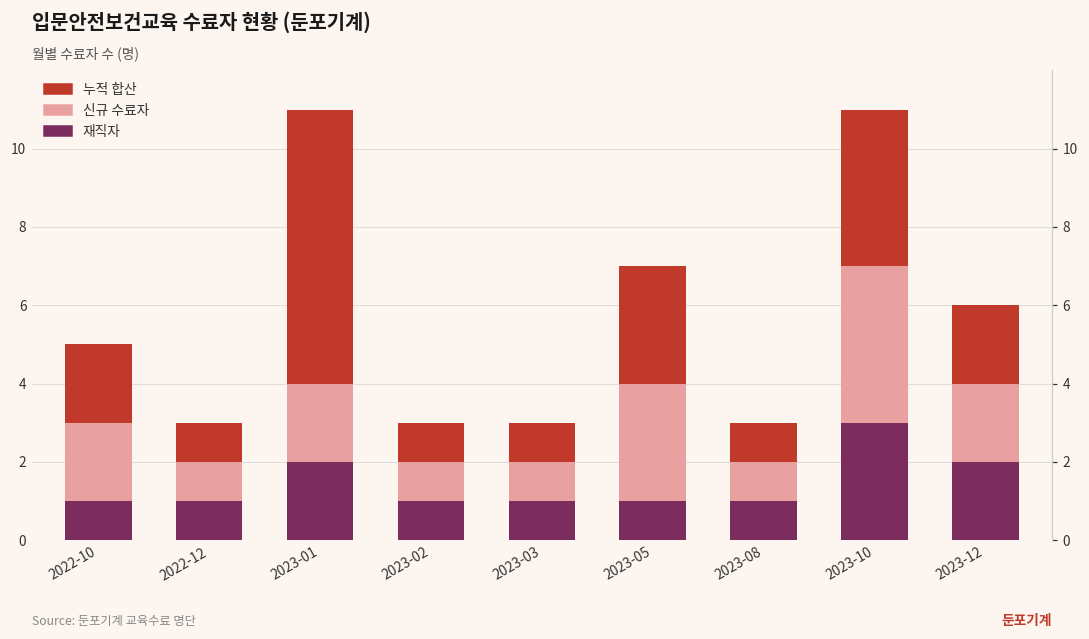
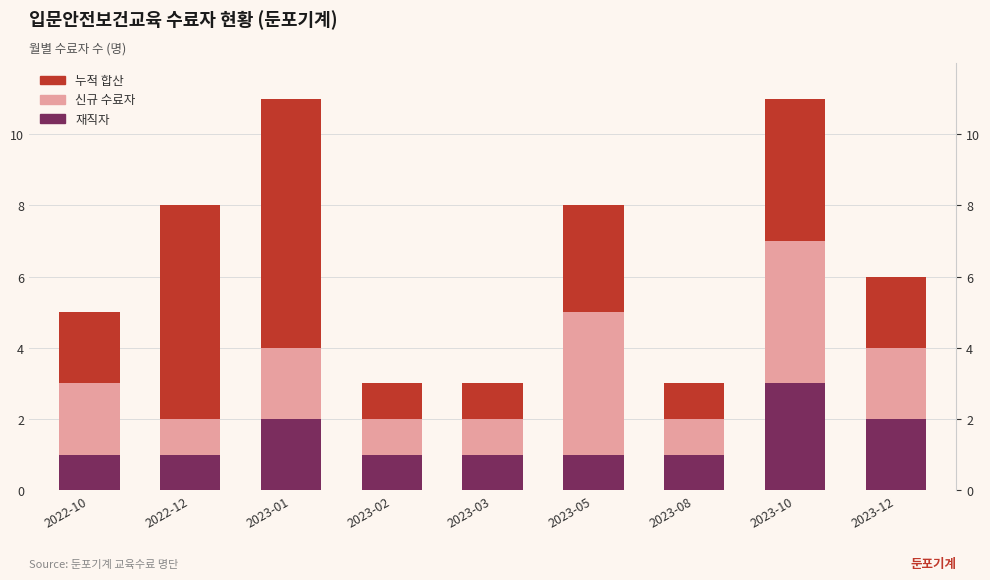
누적 합산, 2022-12: 1 -> 6
신규 수료자, 2023-05: 3 -> 4
